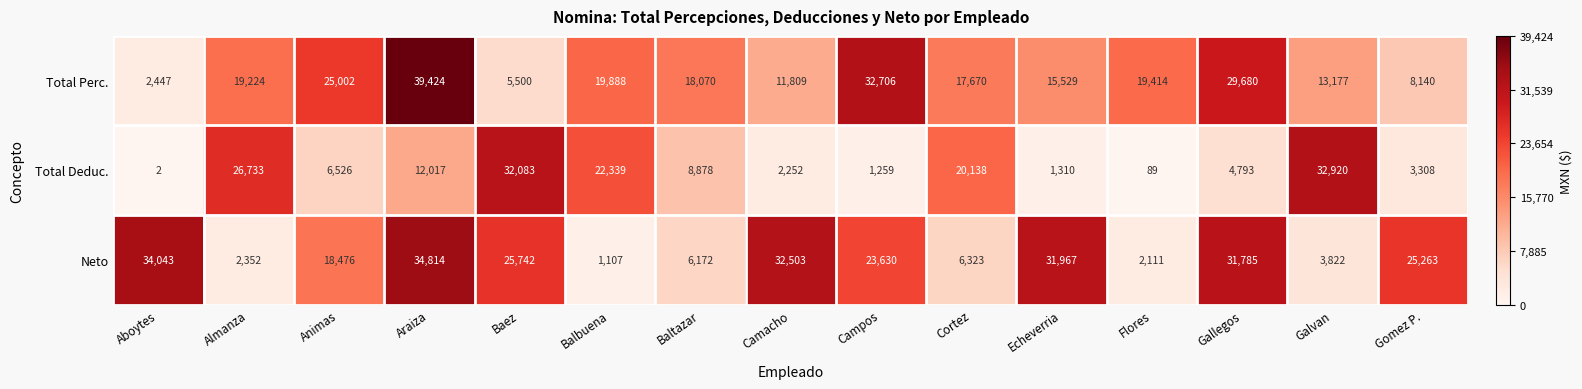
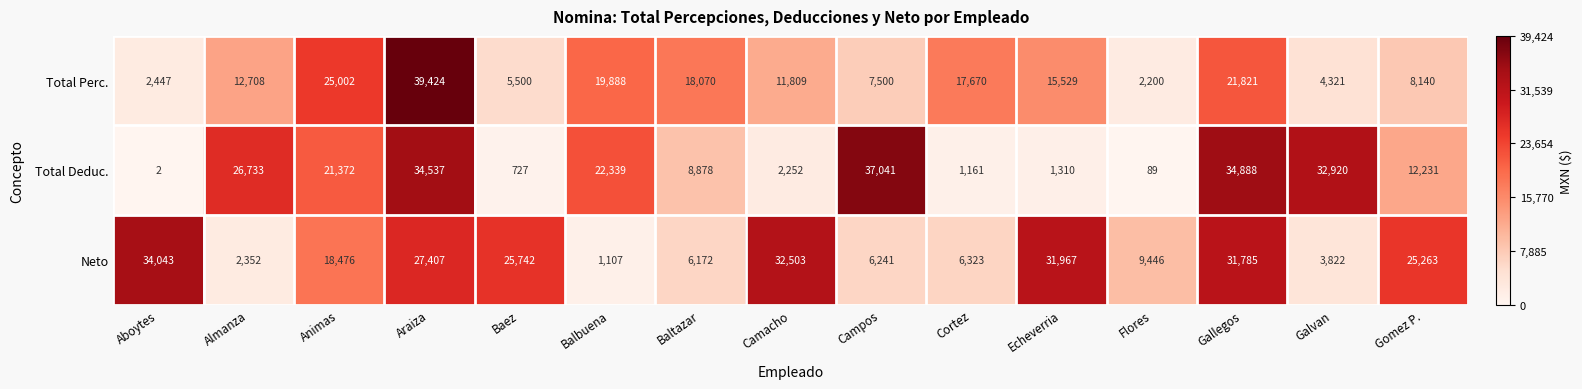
Total Perc., Almanza: 19,224 -> 12,708
Total Perc., Campos: 32,706 -> 7,500
Total Perc., Flores: 19,414 -> 2,200
Total Perc., Gallegos: 29,680 -> 21,821
Total Perc., Galvan: 13,177 -> 4,321
Total Deduc., Animas: 6,526 -> 21,372
Total Deduc., Araiza: 12,017 -> 34,537
Total Deduc., Baez: 32,083 -> 727
Total Deduc., Campos: 1,259 -> 37,041
Total Deduc., Cortez: 20,138 -> 1,161
Total Deduc., Gallegos: 4,793 -> 34,888
Total Deduc., Gomez P.: 3,308 -> 12,231
Neto, Araiza: 34,814 -> 27,407
Neto, Campos: 23,630 -> 6,241
Neto, Flores: 2,111 -> 9,446
